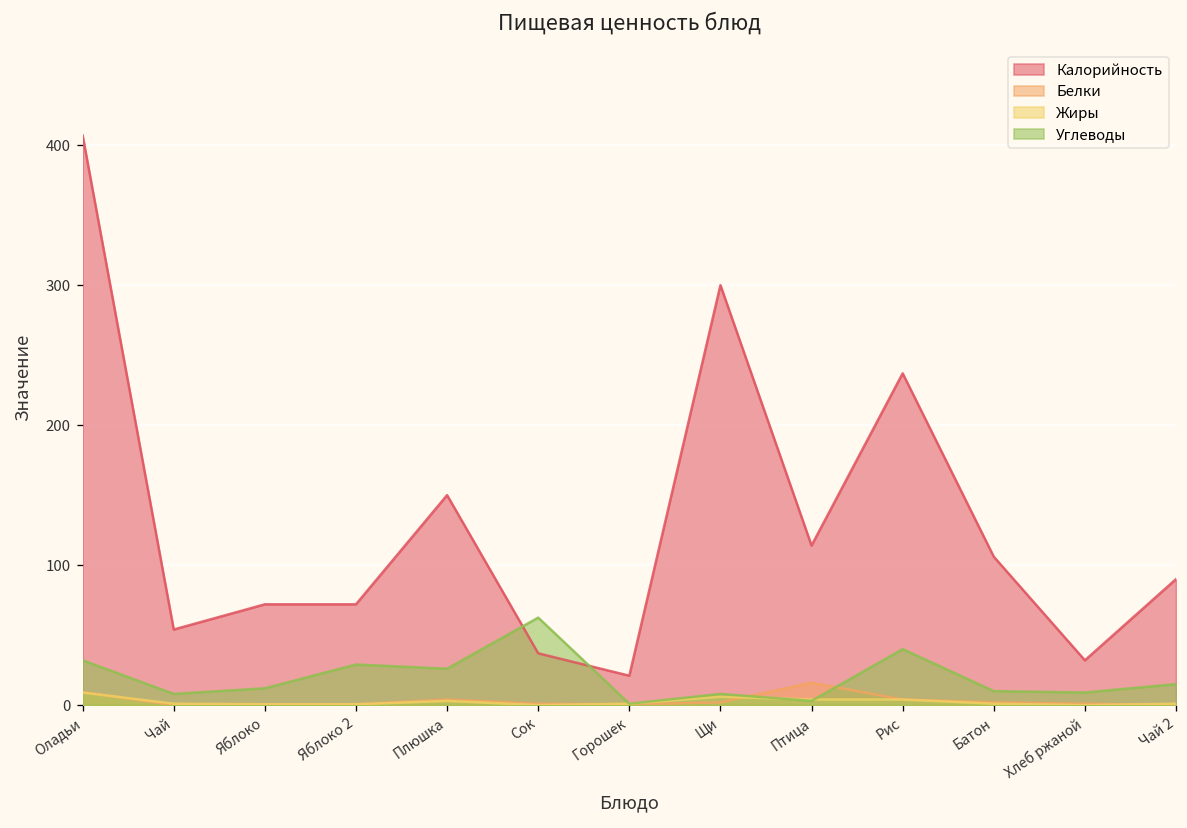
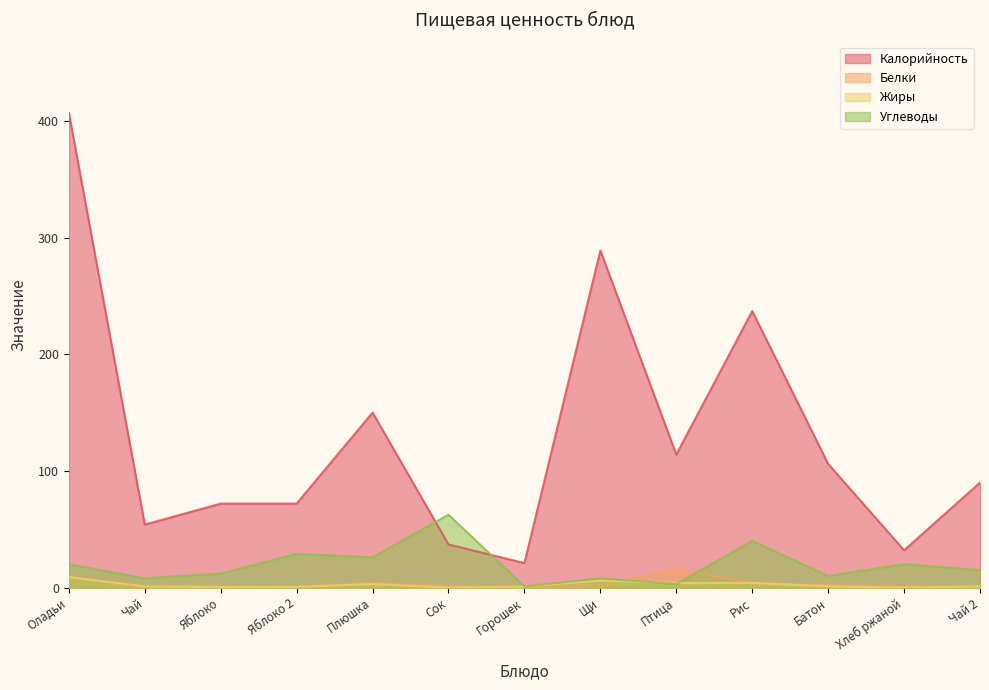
Углеводы, Оладьи: 32 -> 20
Калорийность, Щи: 300 -> 289
Углеводы, Хлеб ржаной: 9 -> 20
